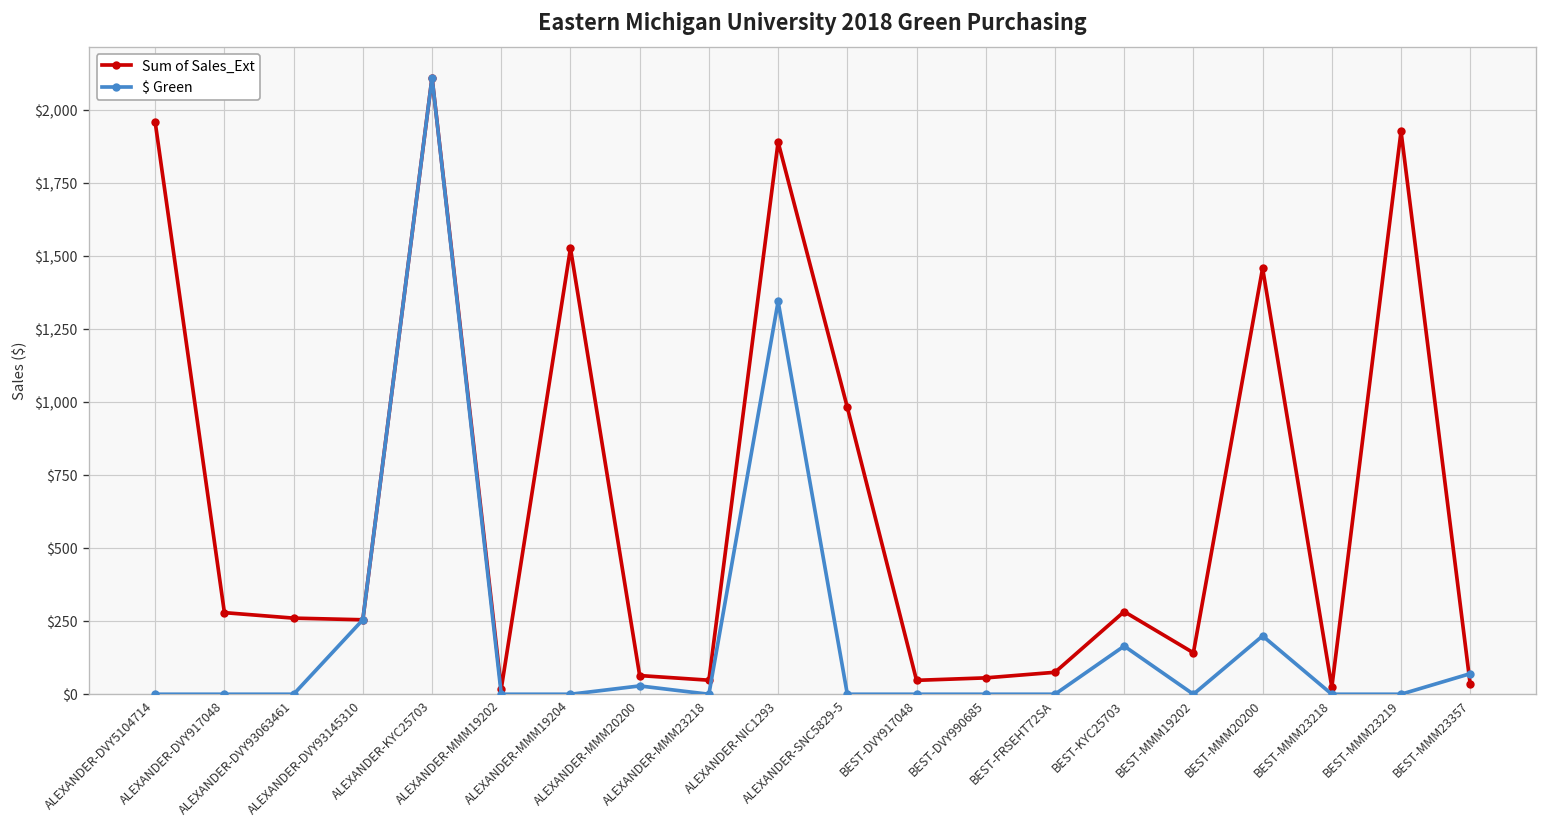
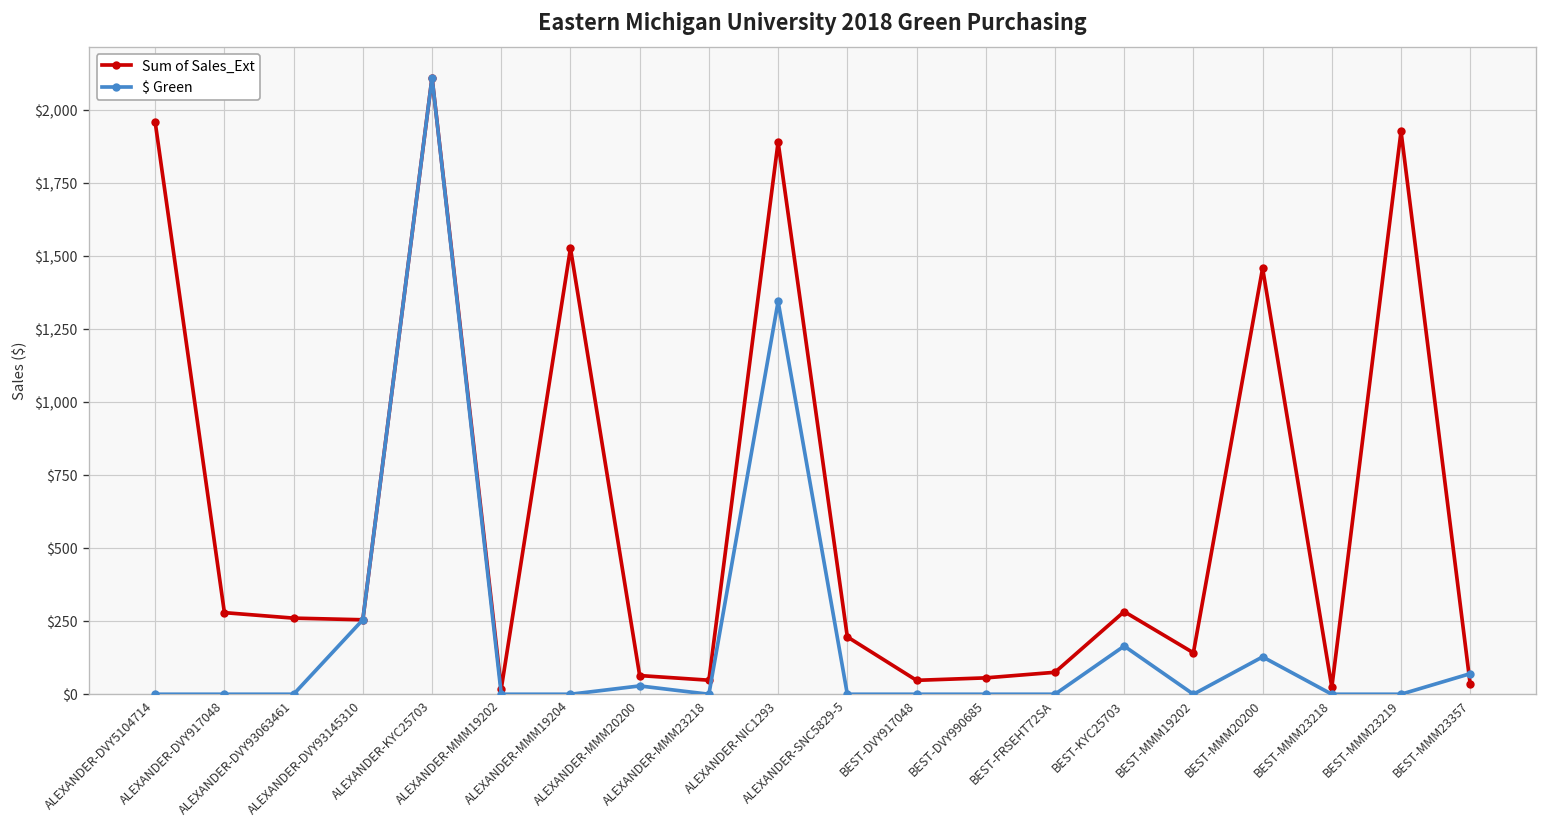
Sum of Sales_Ext, ALEXANDER-SNC5829-5: $980 -> $200
$ Green, BEST-MMM20200: $200 -> $130
